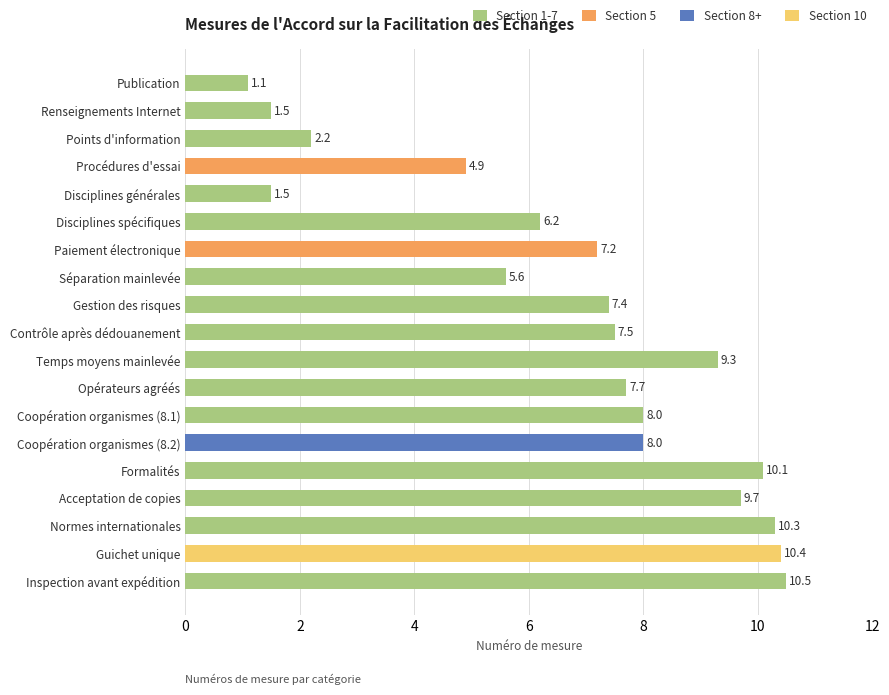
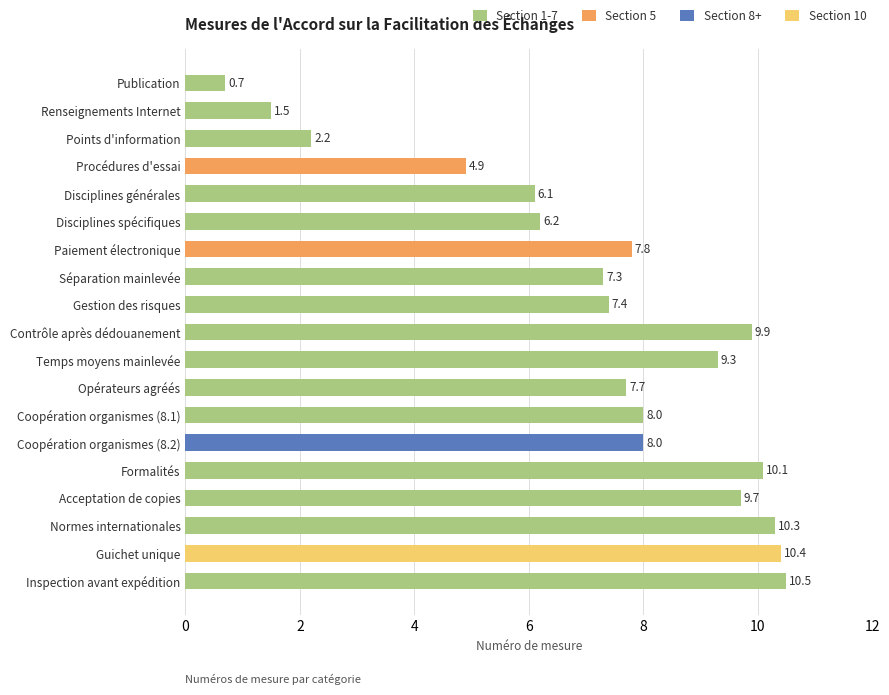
Publication: 1.1 -> 0.7
Disciplines générales: 1.5 -> 6.1
Paiement électronique: 7.2 -> 7.8
Séparation mainlevée: 5.6 -> 7.3
Contrôle après dédouanement: 7.5 -> 9.9
